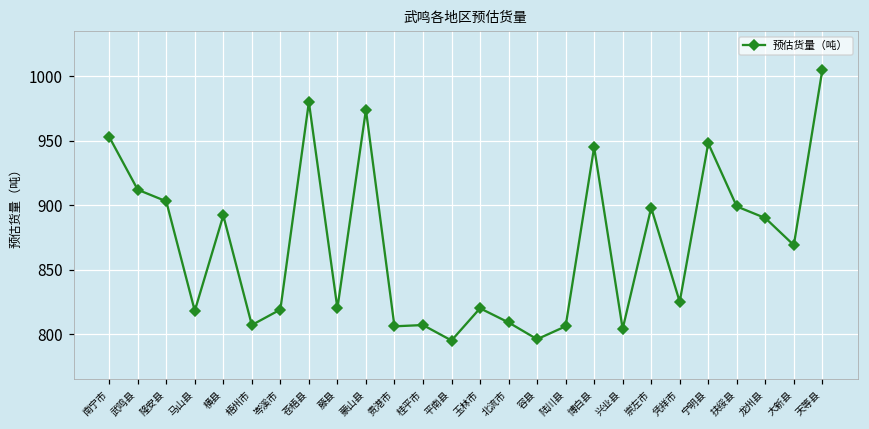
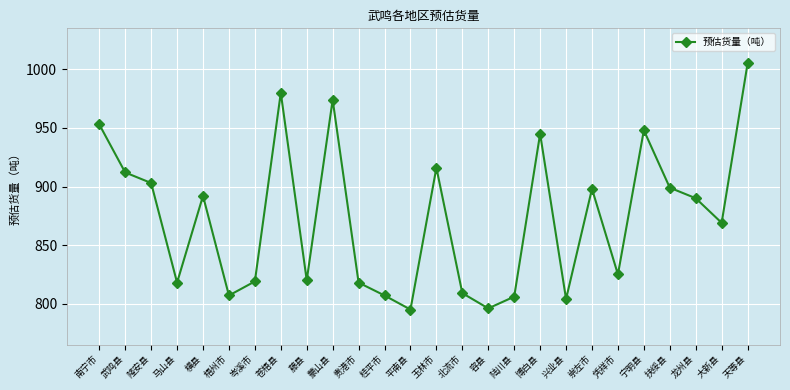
贵港市: 806 -> 818
玉林市: 820 -> 916
